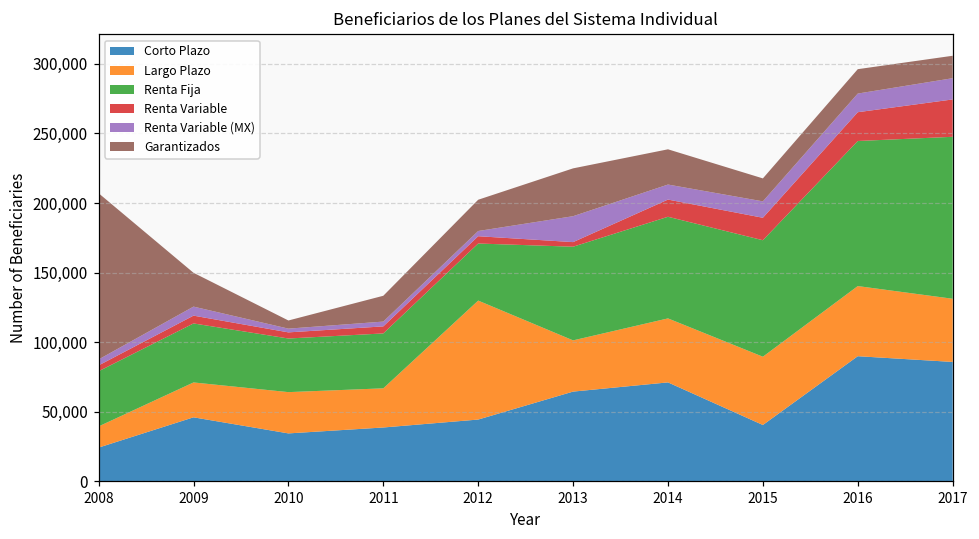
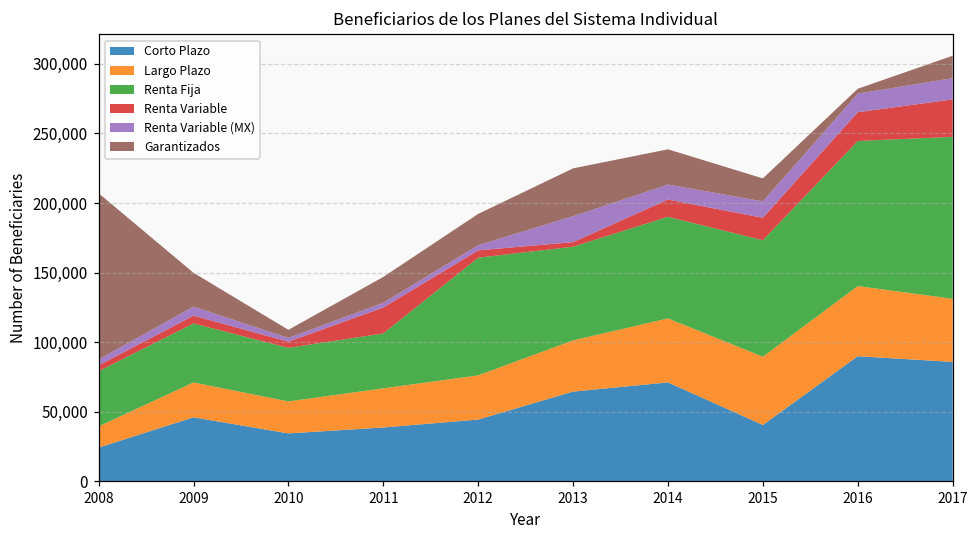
Largo Plazo, 2010: 30,000 -> 23,000
Renta Variable, 2011: 5,000 -> 19,000
Largo Plazo, 2012: 85,000 -> 32,000
Renta Fija, 2012: 41,000 -> 85,000
Garantizados, 2016: 18,000 -> 3,000
